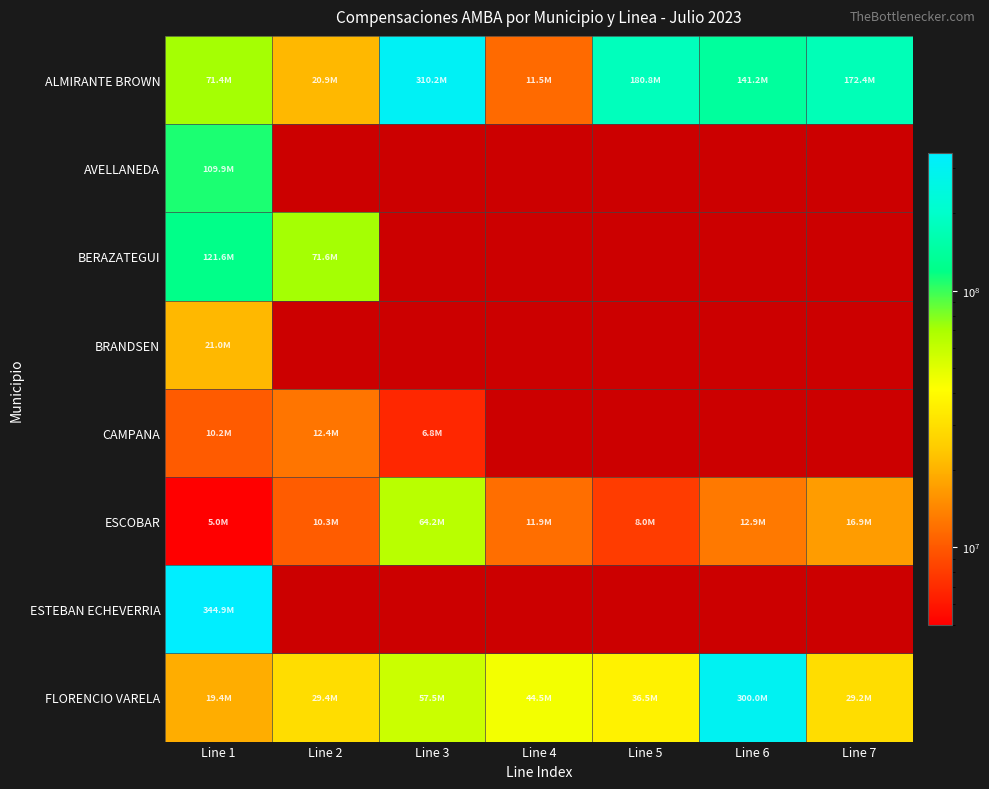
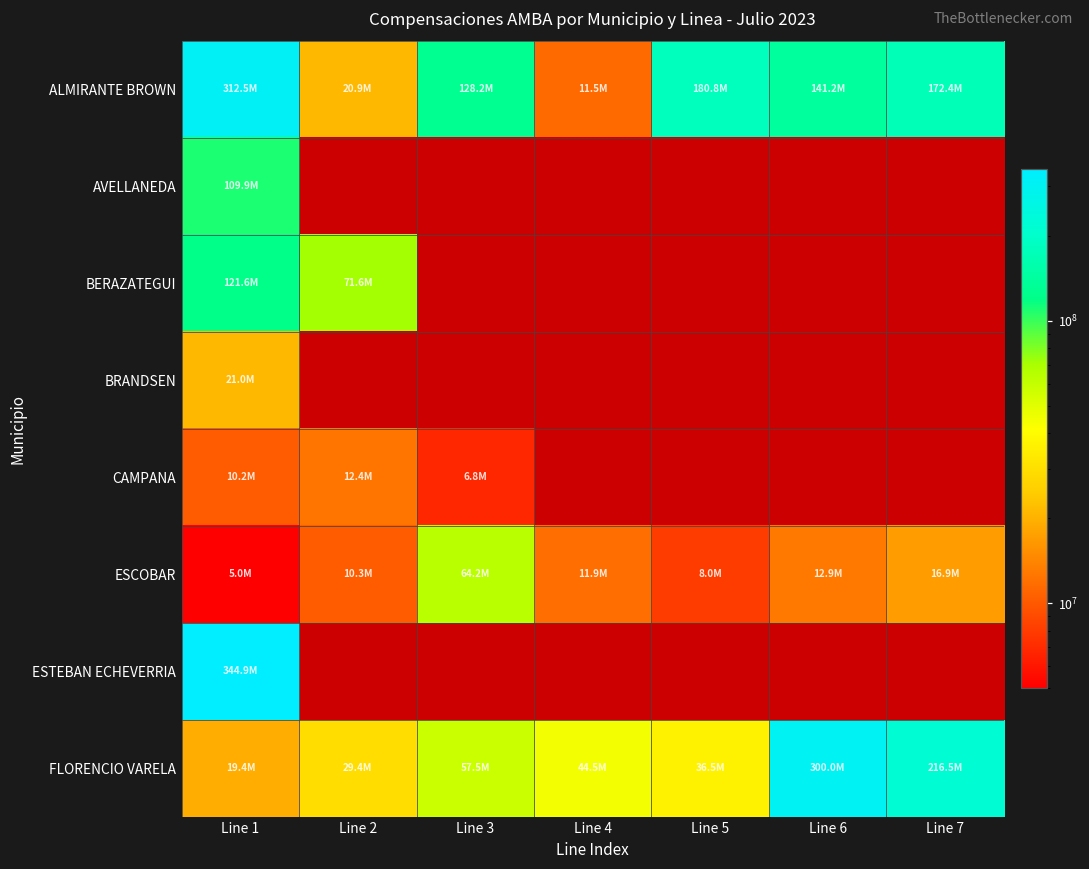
ALMIRANTE BROWN, Line 1: 71.4M -> 312.5M
ALMIRANTE BROWN, Line 3: 310.2M -> 128.2M
FLORENCIO VARELA, Line 7: 29.2M -> 216.5M
